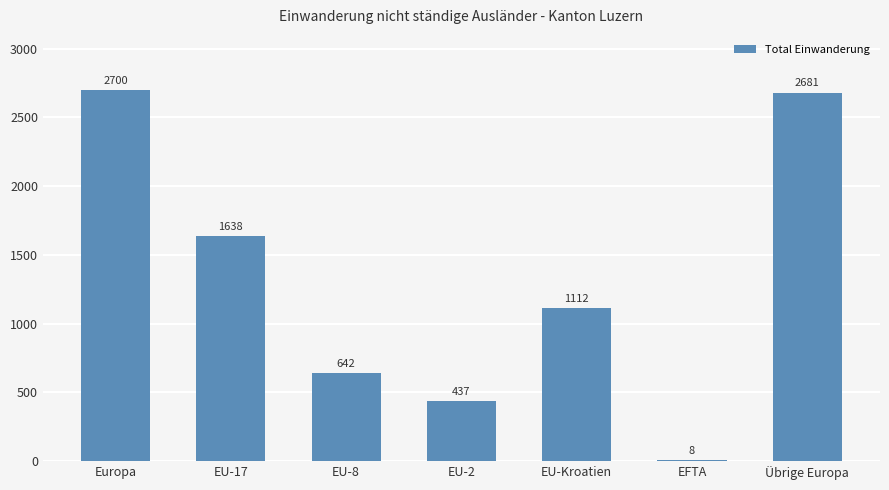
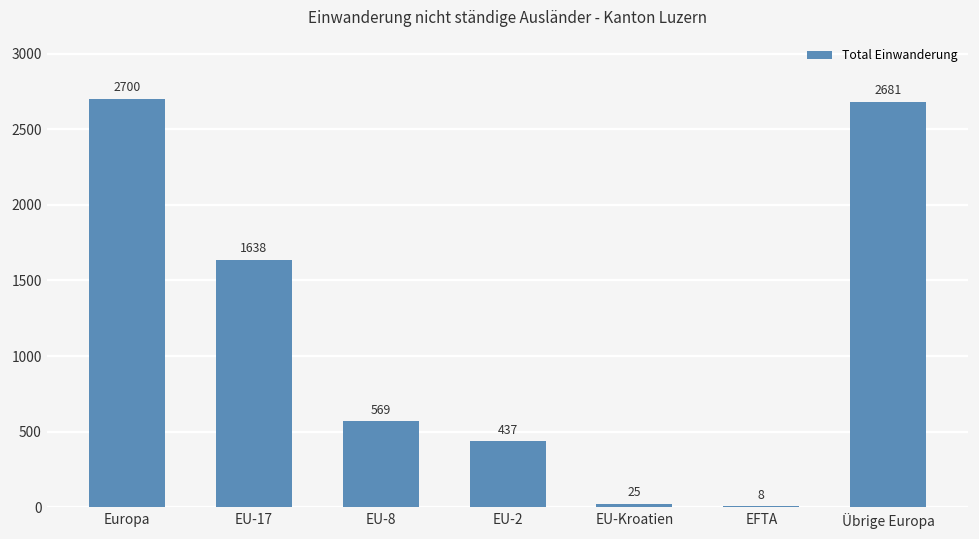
EU-8: 642 -> 569
EU-Kroatien: 1112 -> 25
